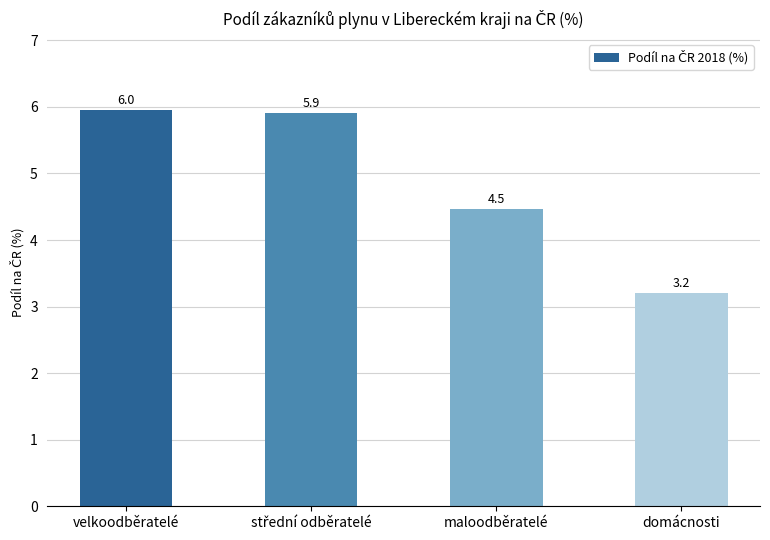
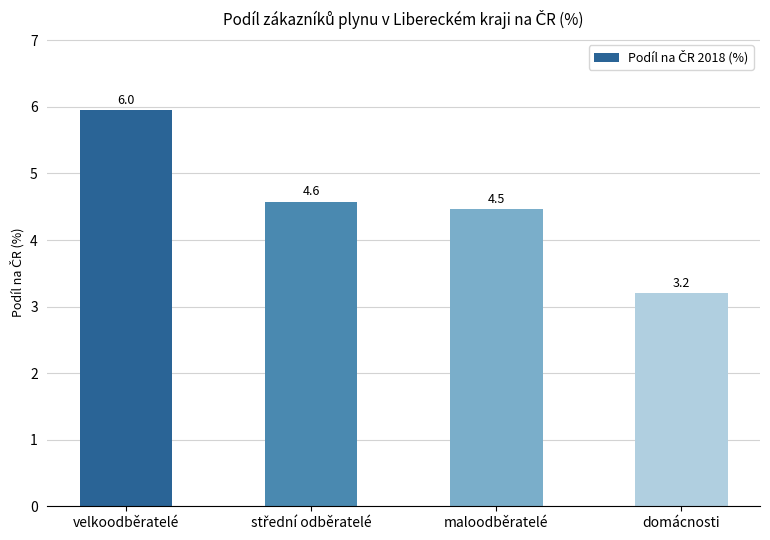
střední odběratelé: 5.9 -> 4.6
